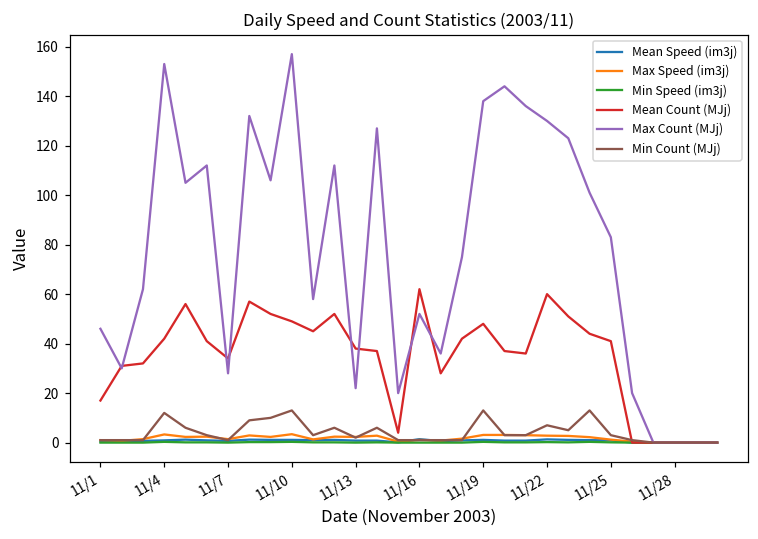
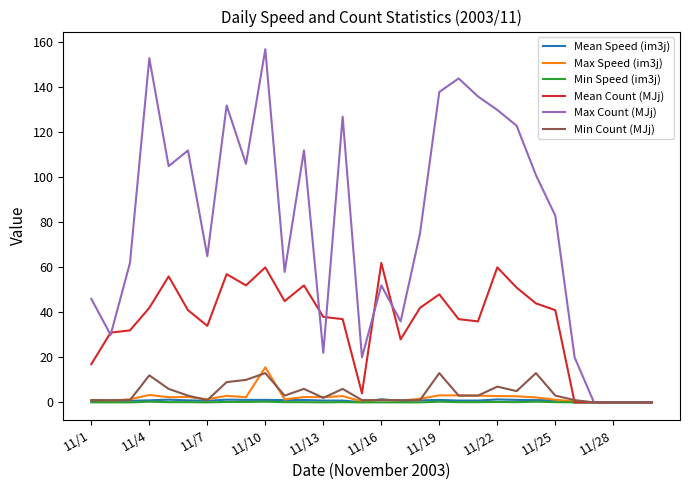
Max Count (MJj), 11/7: 28 -> 65
Max Speed (im3j), 11/10: 3 -> 16
Mean Count (MJj), 11/10: 49 -> 60
